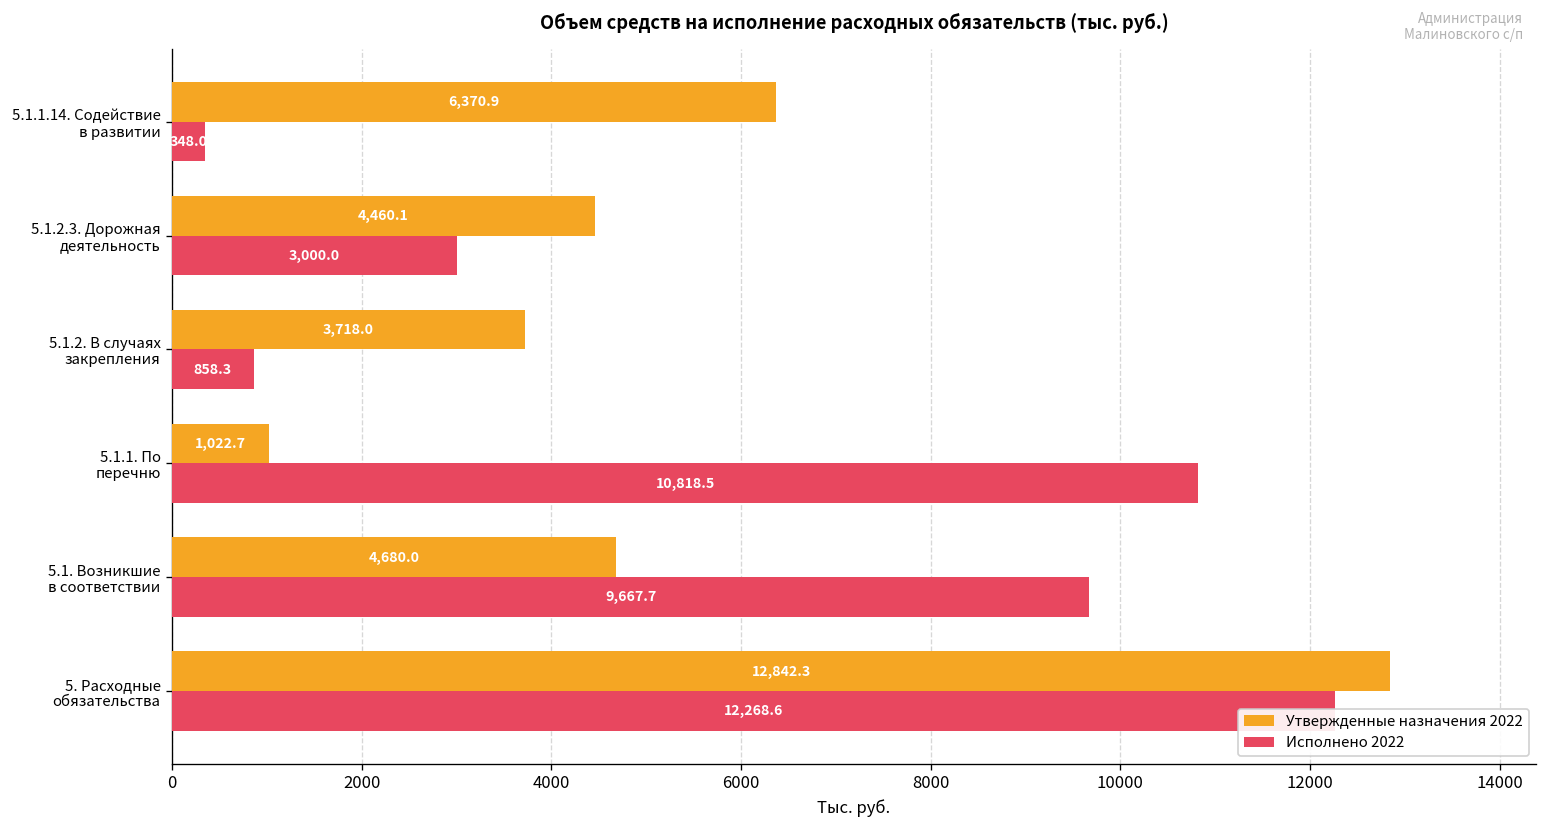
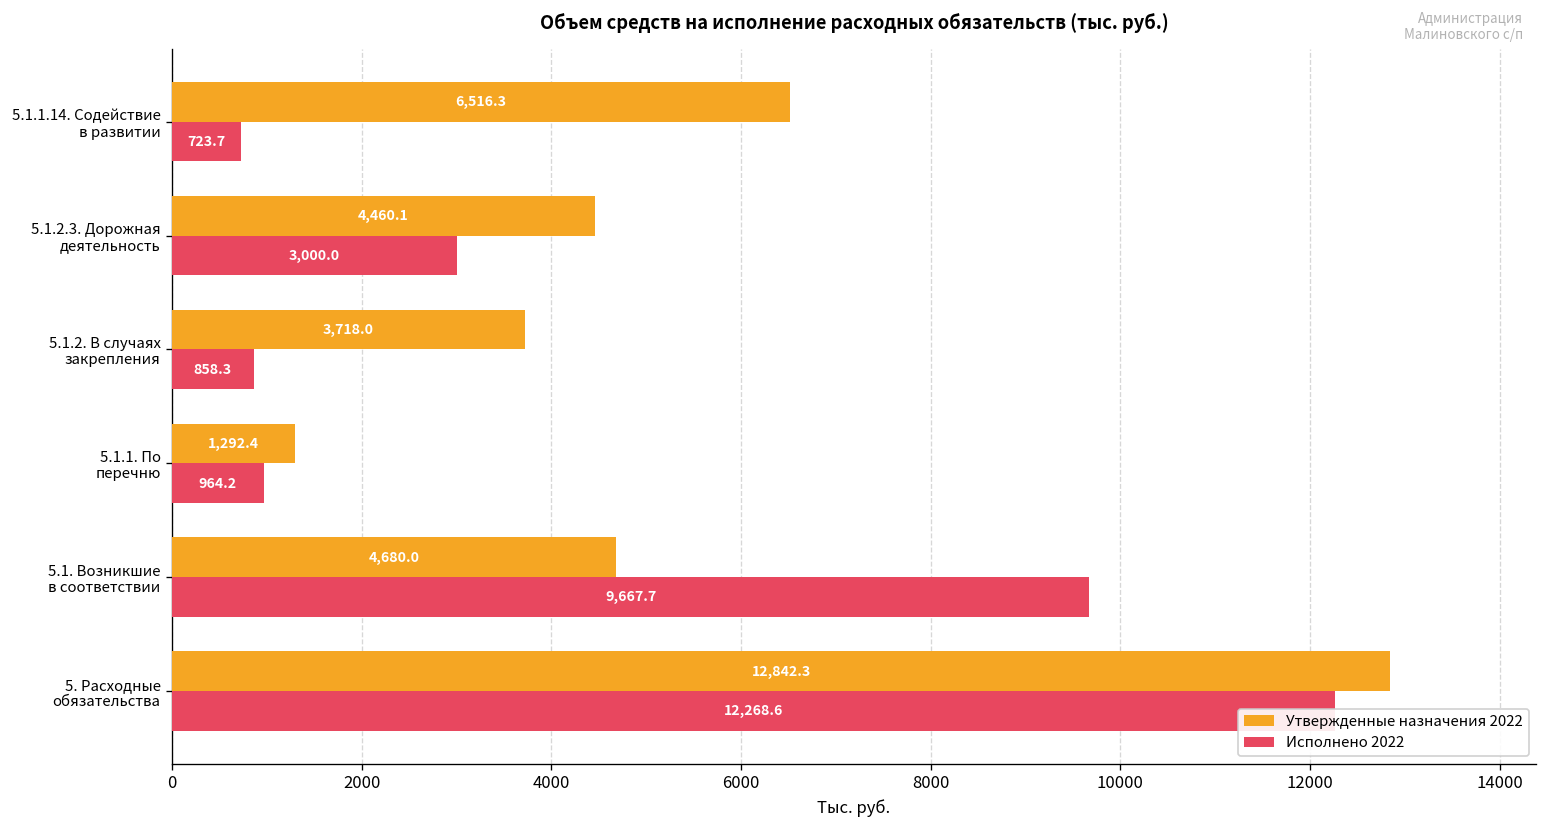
Утвержденные назначения 2022, 5.1.1.14. Содействие в развитии: 6,370.9 -> 6,516.3
Исполнено 2022, 5.1.1.14. Содействие в развитии: 348.0 -> 723.7
Утвержденные назначения 2022, 5.1.1. По перечню: 1,022.7 -> 1,292.4
Исполнено 2022, 5.1.1. По перечню: 10,818.5 -> 964.2
